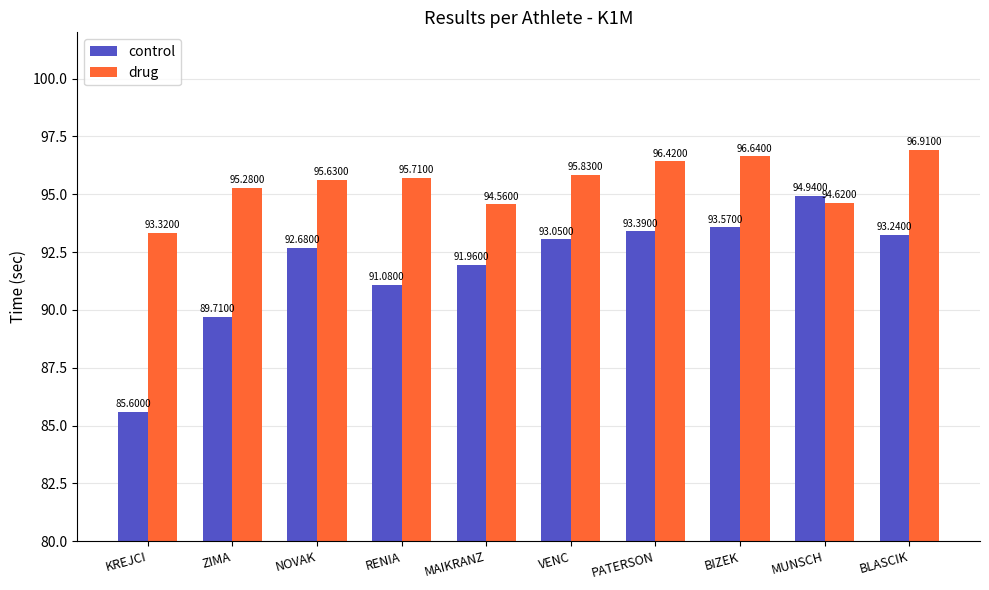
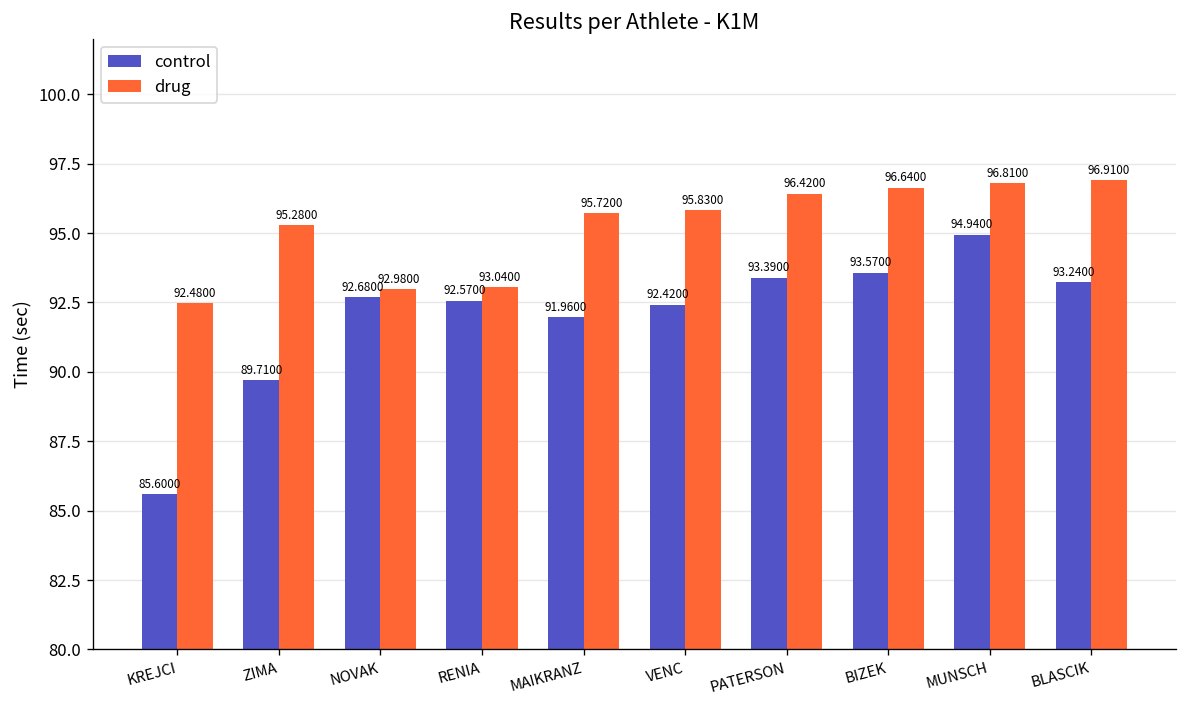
drug, KREJCI: 93.3200 -> 92.4800
drug, NOVAK: 95.6300 -> 92.9800
control, RENIA: 91.0800 -> 92.5700
drug, RENIA: 95.7100 -> 93.0400
drug, MAIKRANZ: 94.5600 -> 95.7200
control, VENC: 93.0500 -> 92.4200
drug, MUNSCH: 94.6200 -> 96.8100
